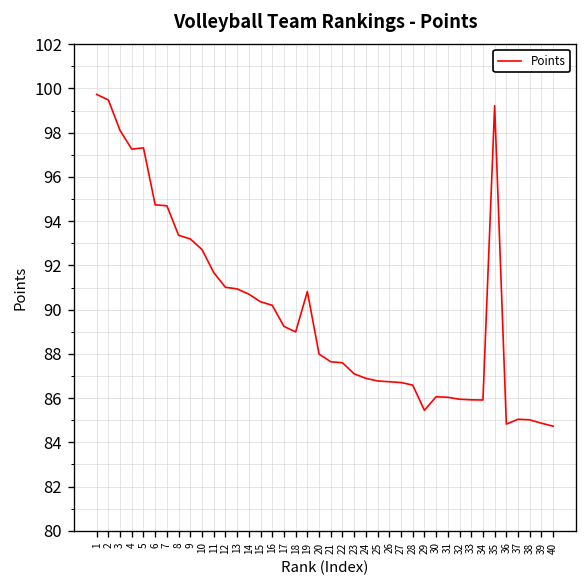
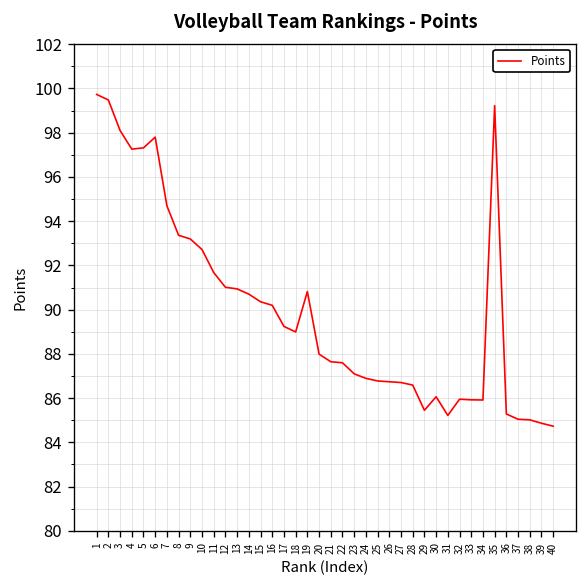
6: 94.7 -> 97.8
31: 86.0 -> 85.2
36: 84.8 -> 85.3
